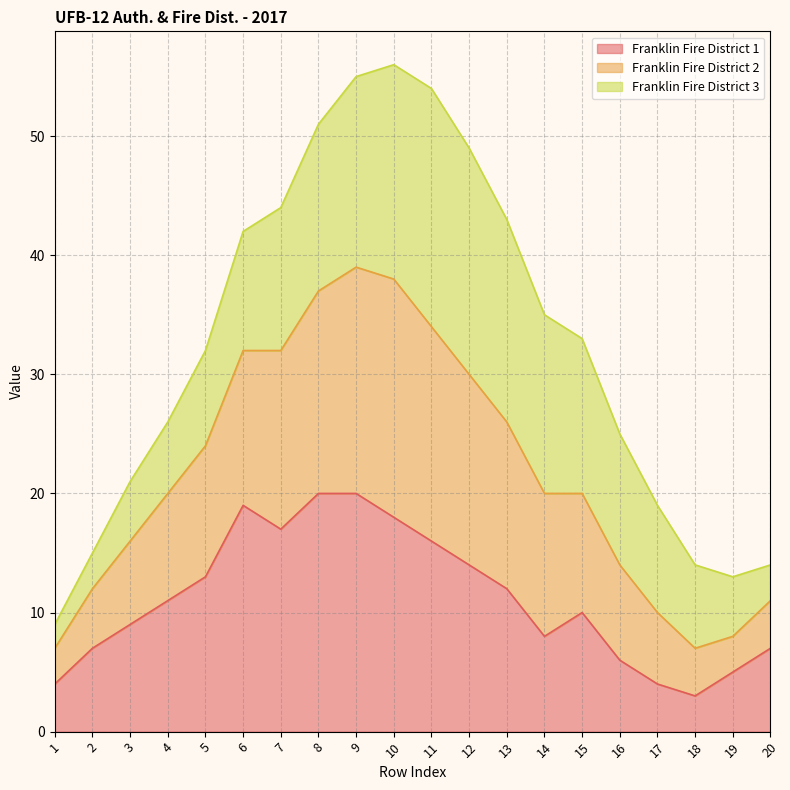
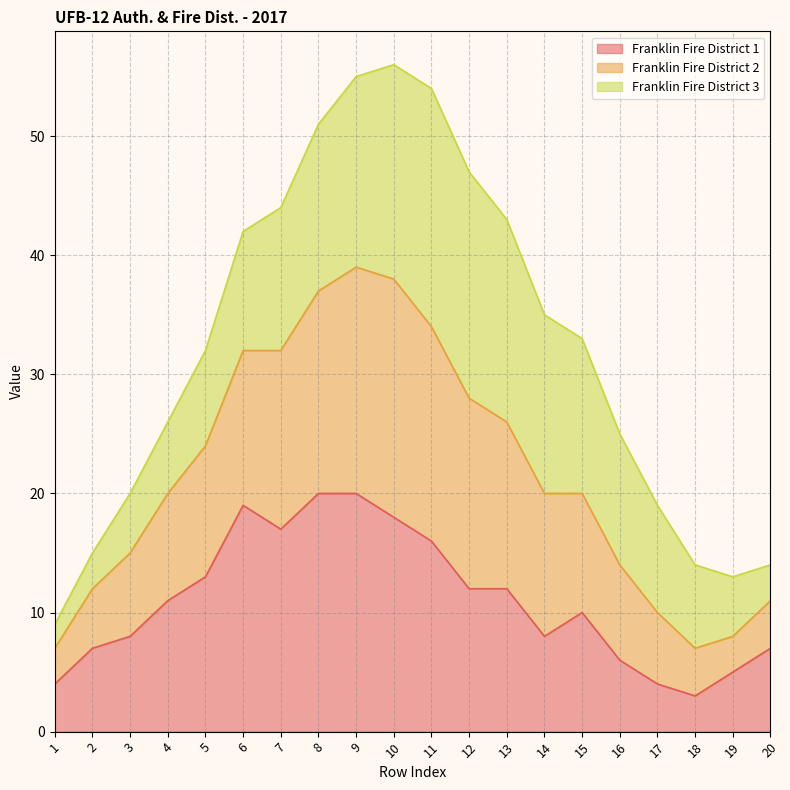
Franklin Fire District 1, 3: 9 -> 8
Franklin Fire District 1, 12: 14 -> 12
